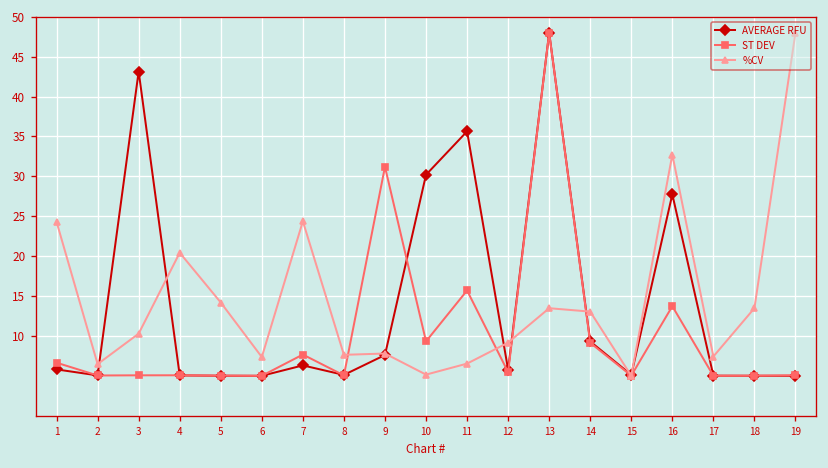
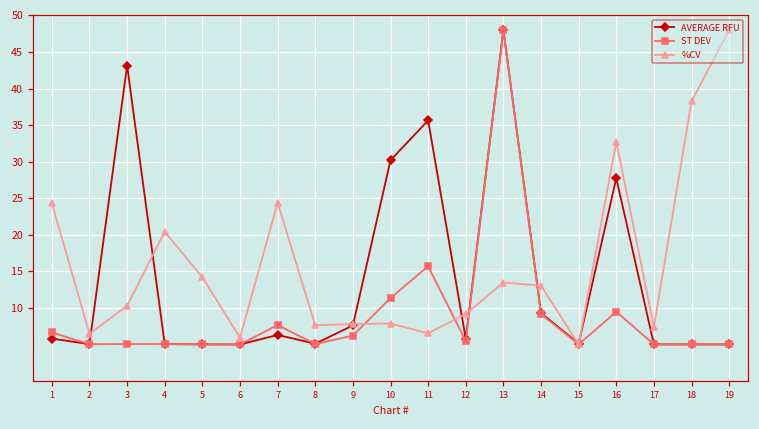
%CV, 6: 7 -> 6
ST DEV, 9: 31 -> 6
ST DEV, 10: 9 -> 11
%CV, 10: 5 -> 8
ST DEV, 16: 14 -> 9
%CV, 18: 13 -> 38
